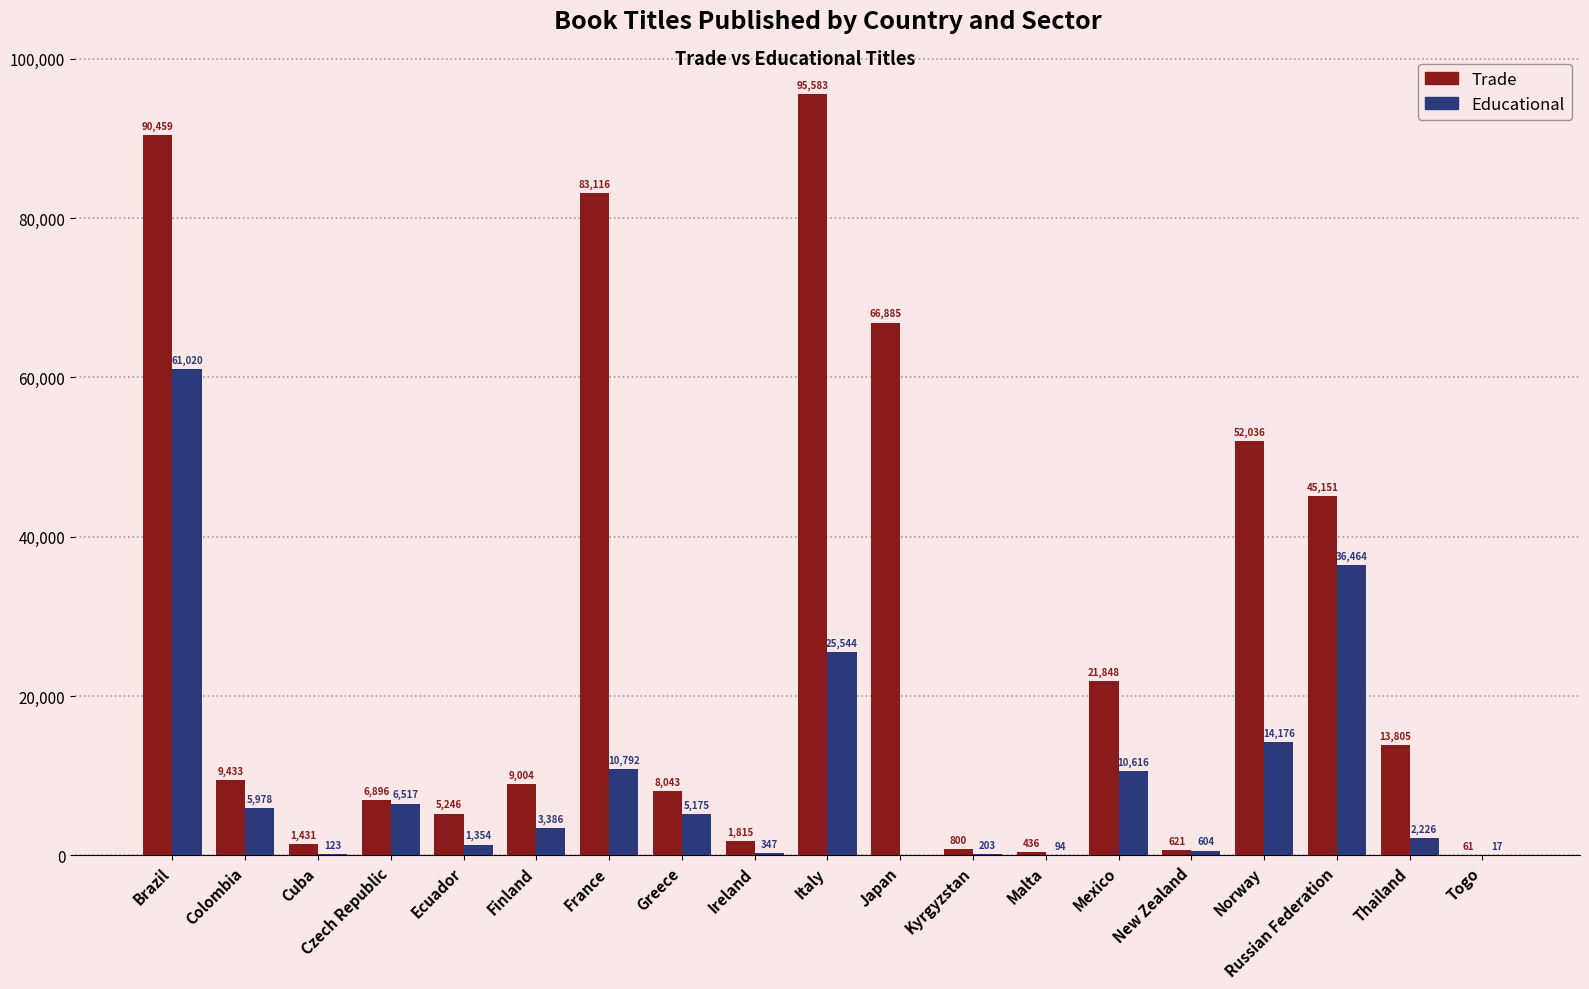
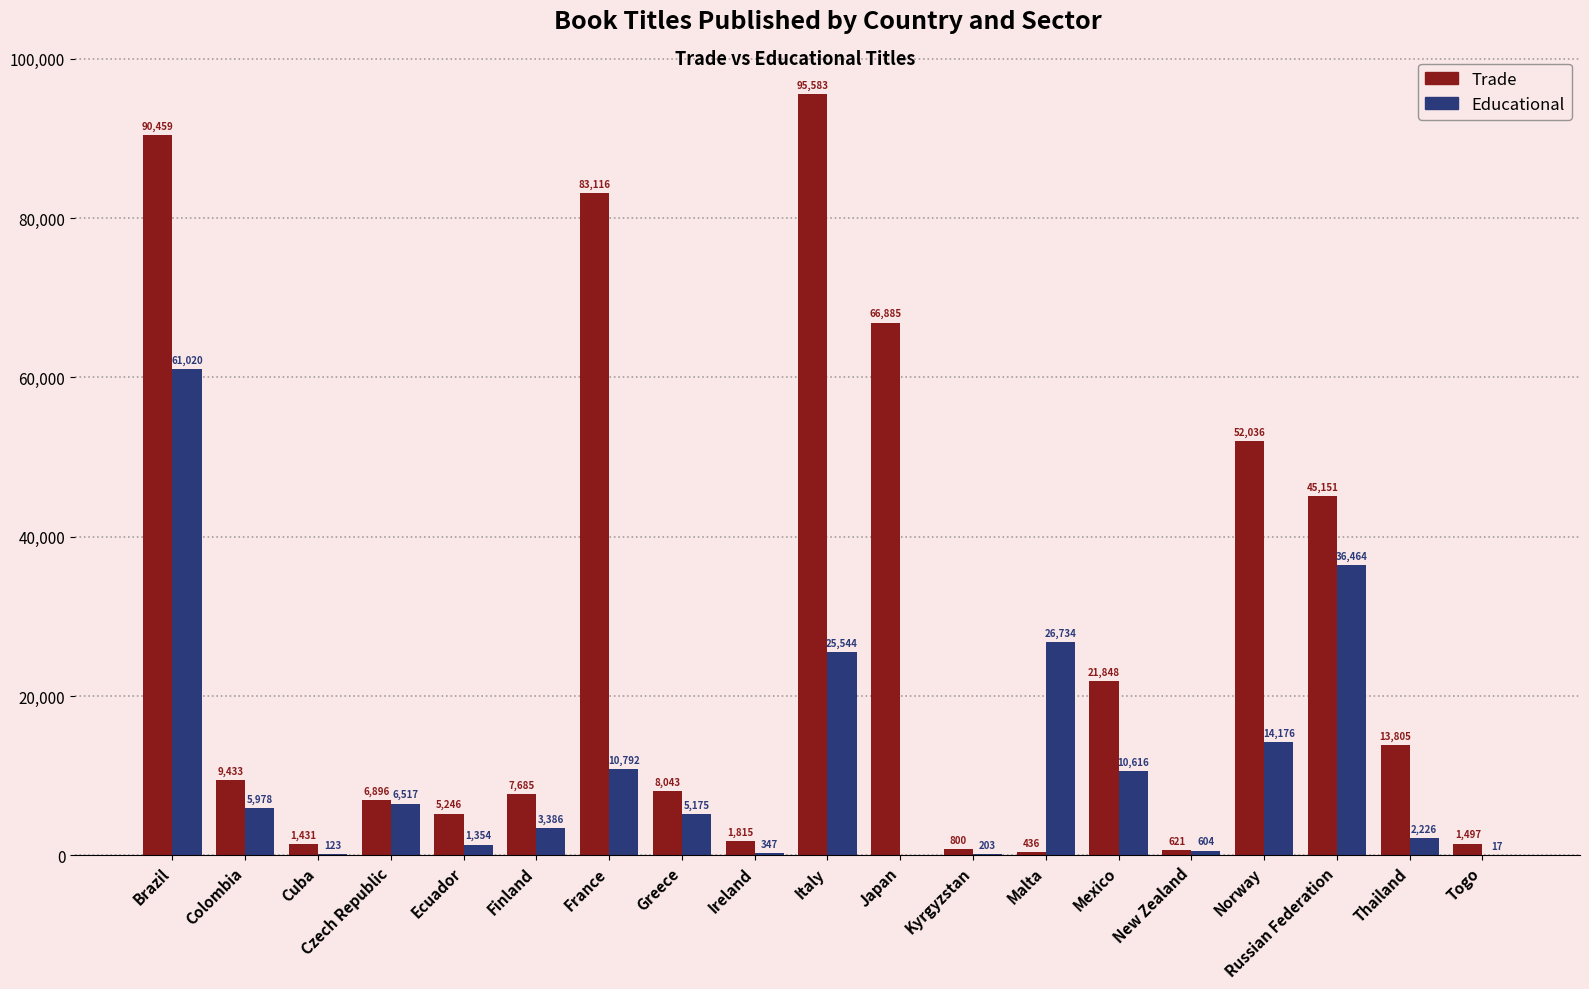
Trade, Finland: 9,004 -> 7,685
Educational, Malta: 94 -> 26,734
Trade, Togo: 61 -> 1,497
